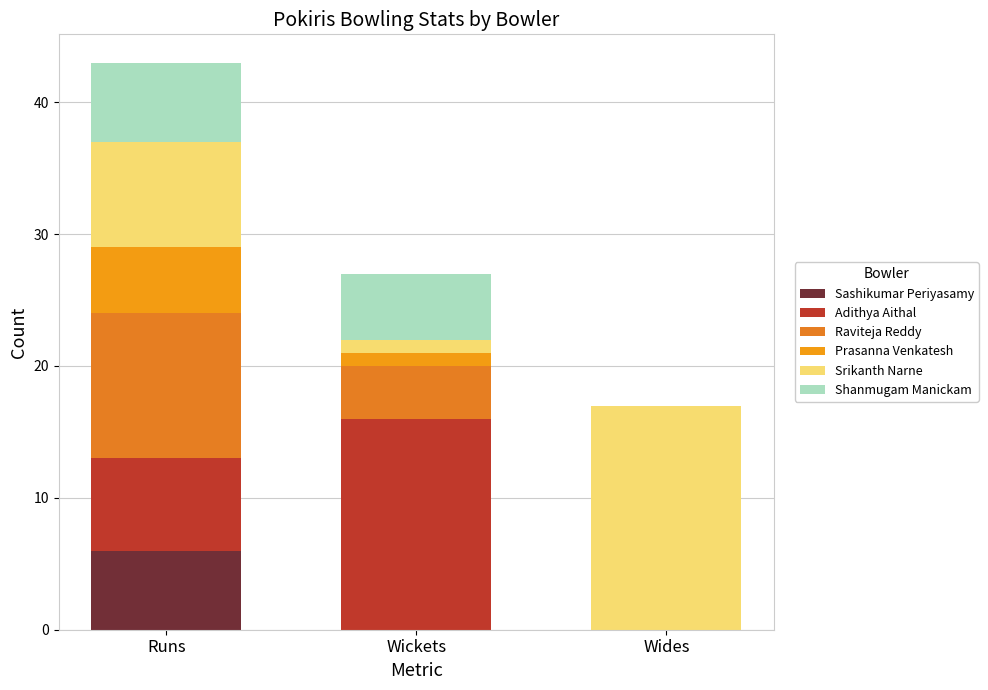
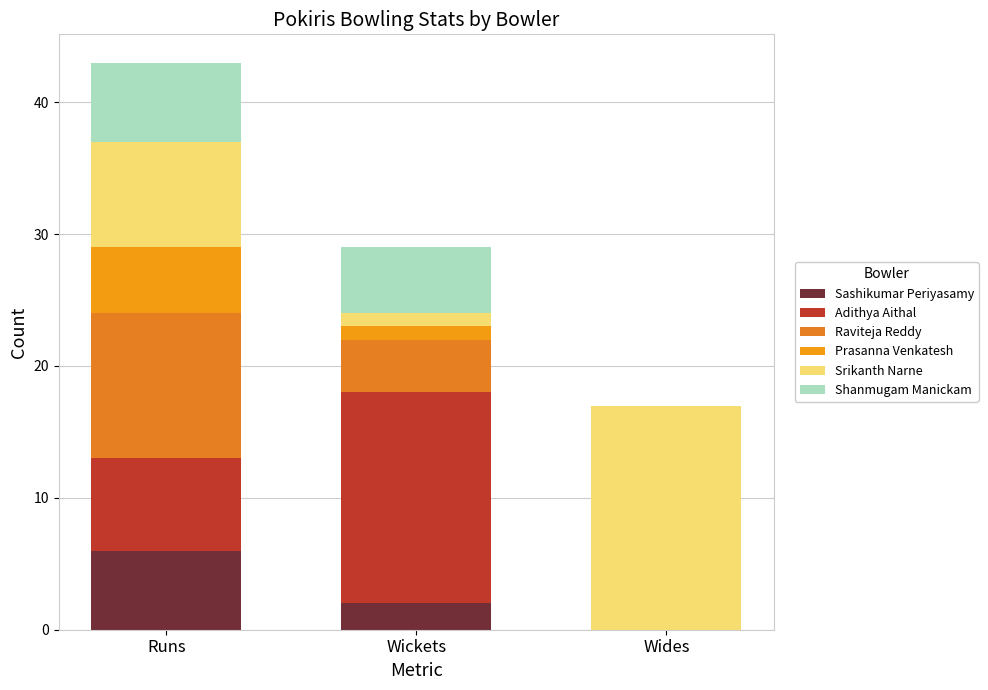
Sashikumar Periyasamy, Wickets: 0 -> 2
